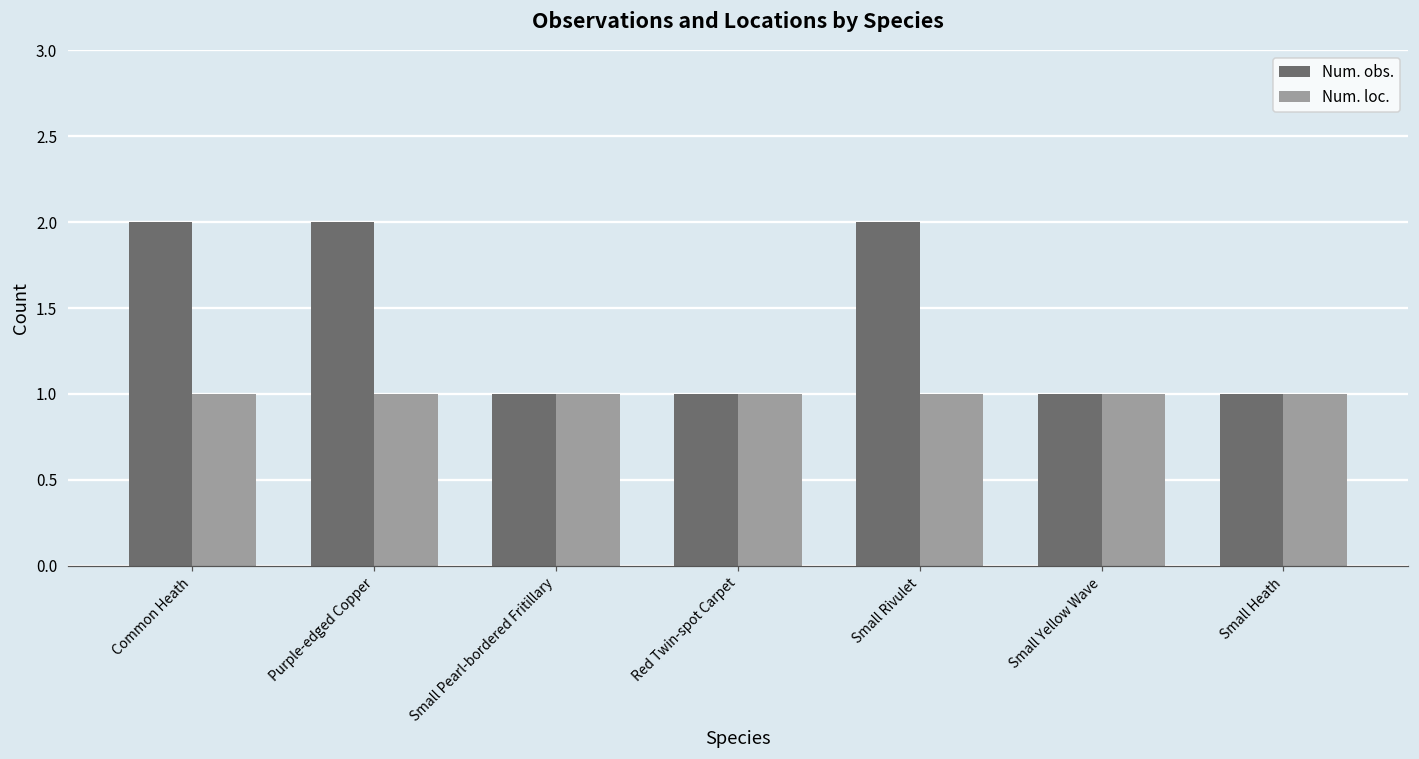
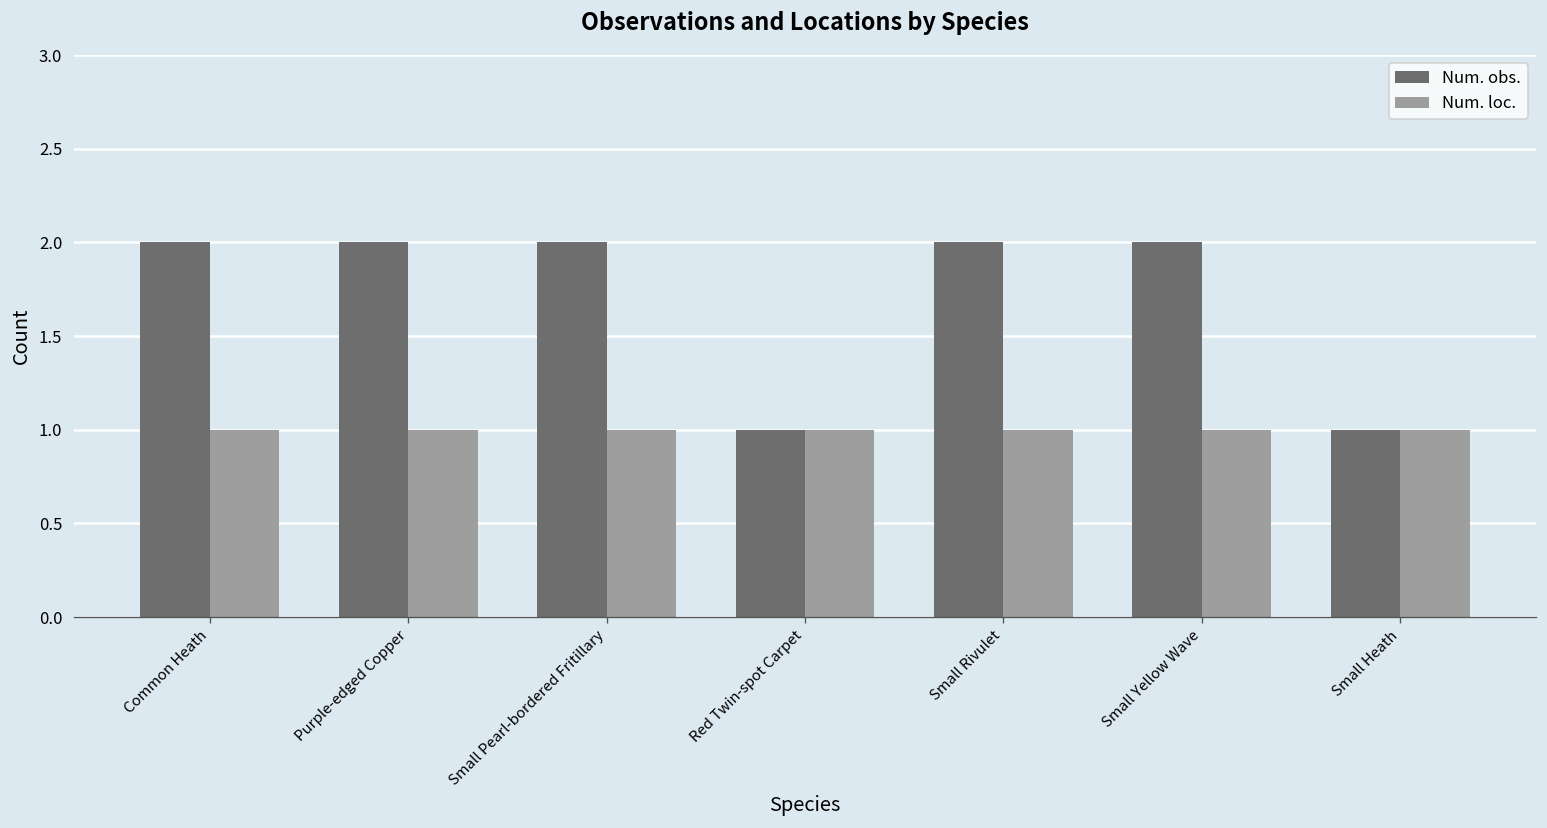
Num. obs., Small Pearl-bordered Fritillary: 1 -> 2
Num. obs., Small Yellow Wave: 1 -> 2
